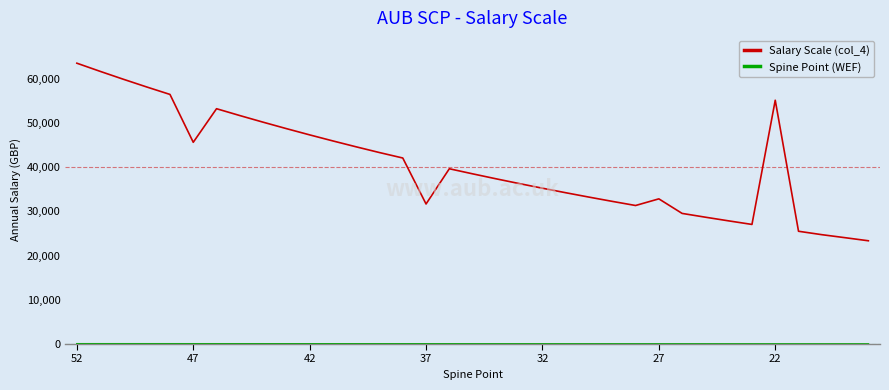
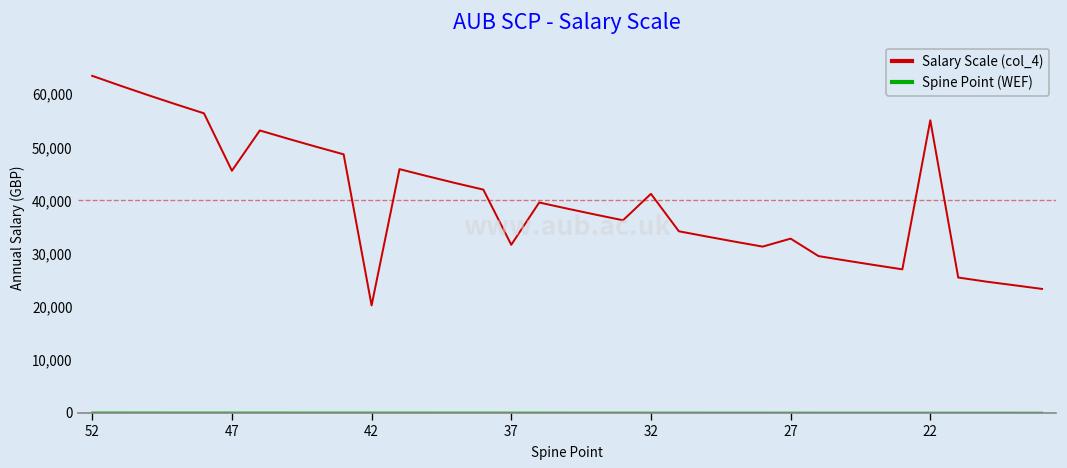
Salary Scale (col_4), 42: 47,000 -> 20,000
Salary Scale (col_4), 32: 35,000 -> 41,000
